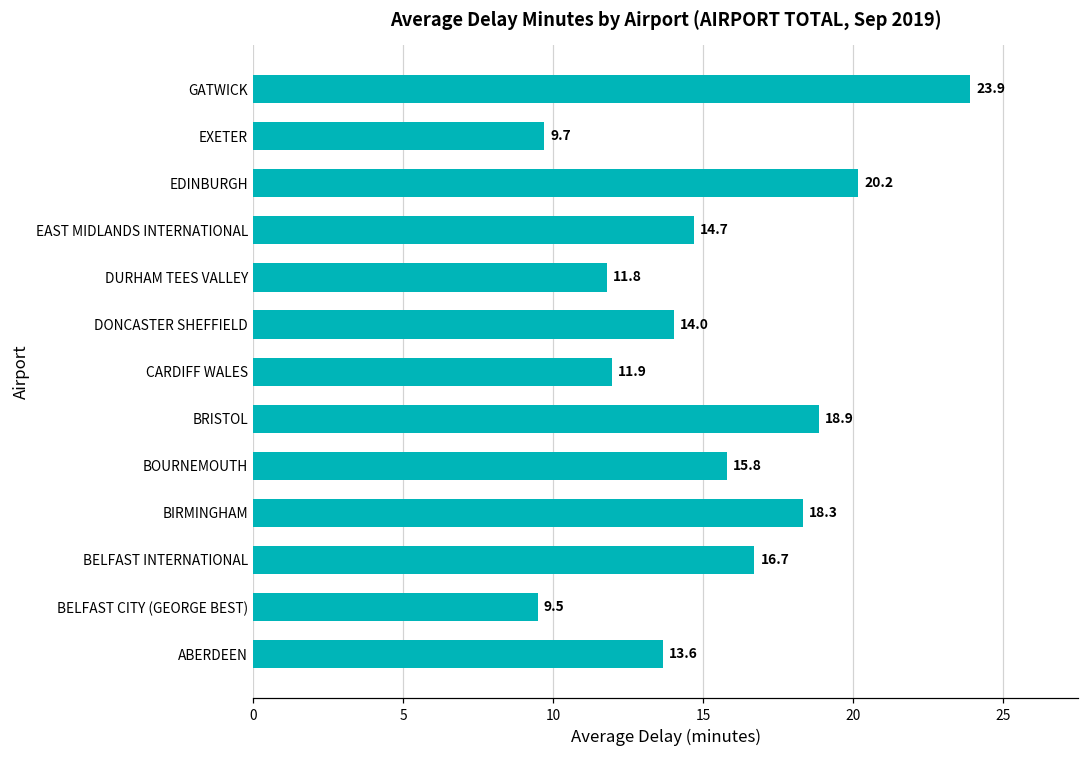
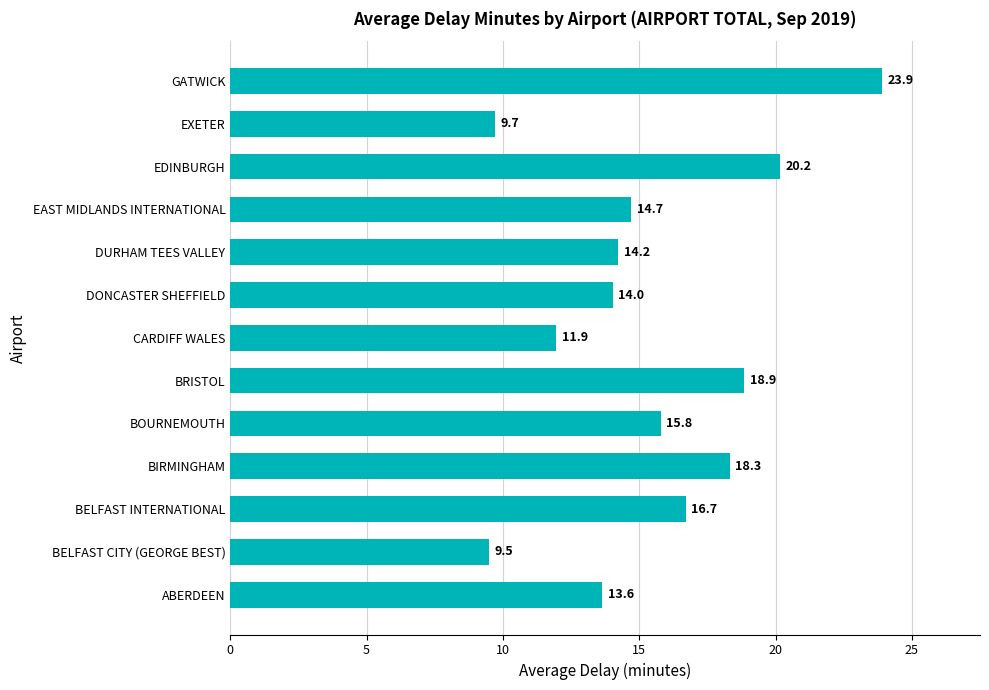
DURHAM TEES VALLEY: 11.8 -> 14.2
